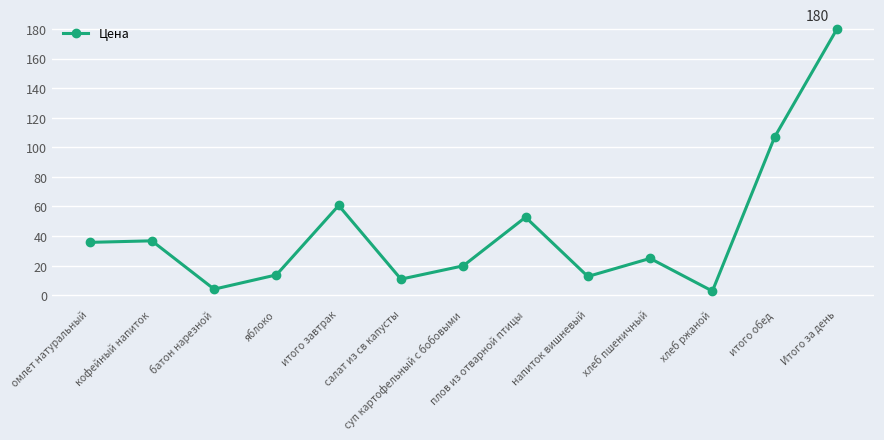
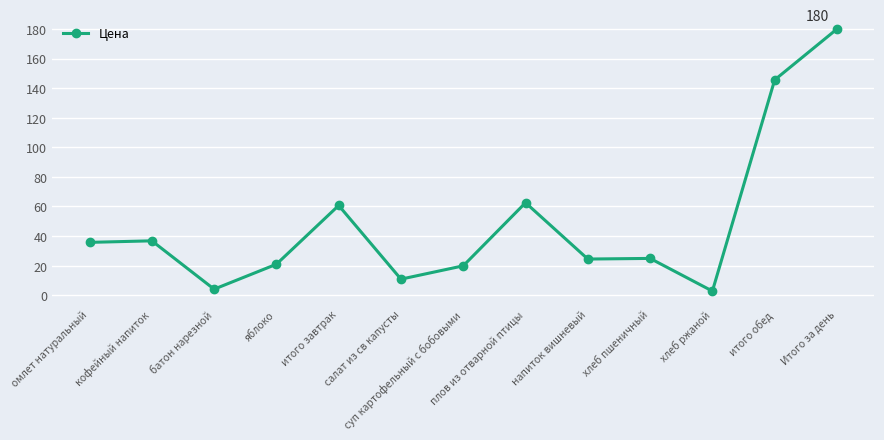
яблоко: 14 -> 21
плов из отварной птицы: 53 -> 63
напиток вишневый: 13 -> 24
итого обед: 107 -> 146
